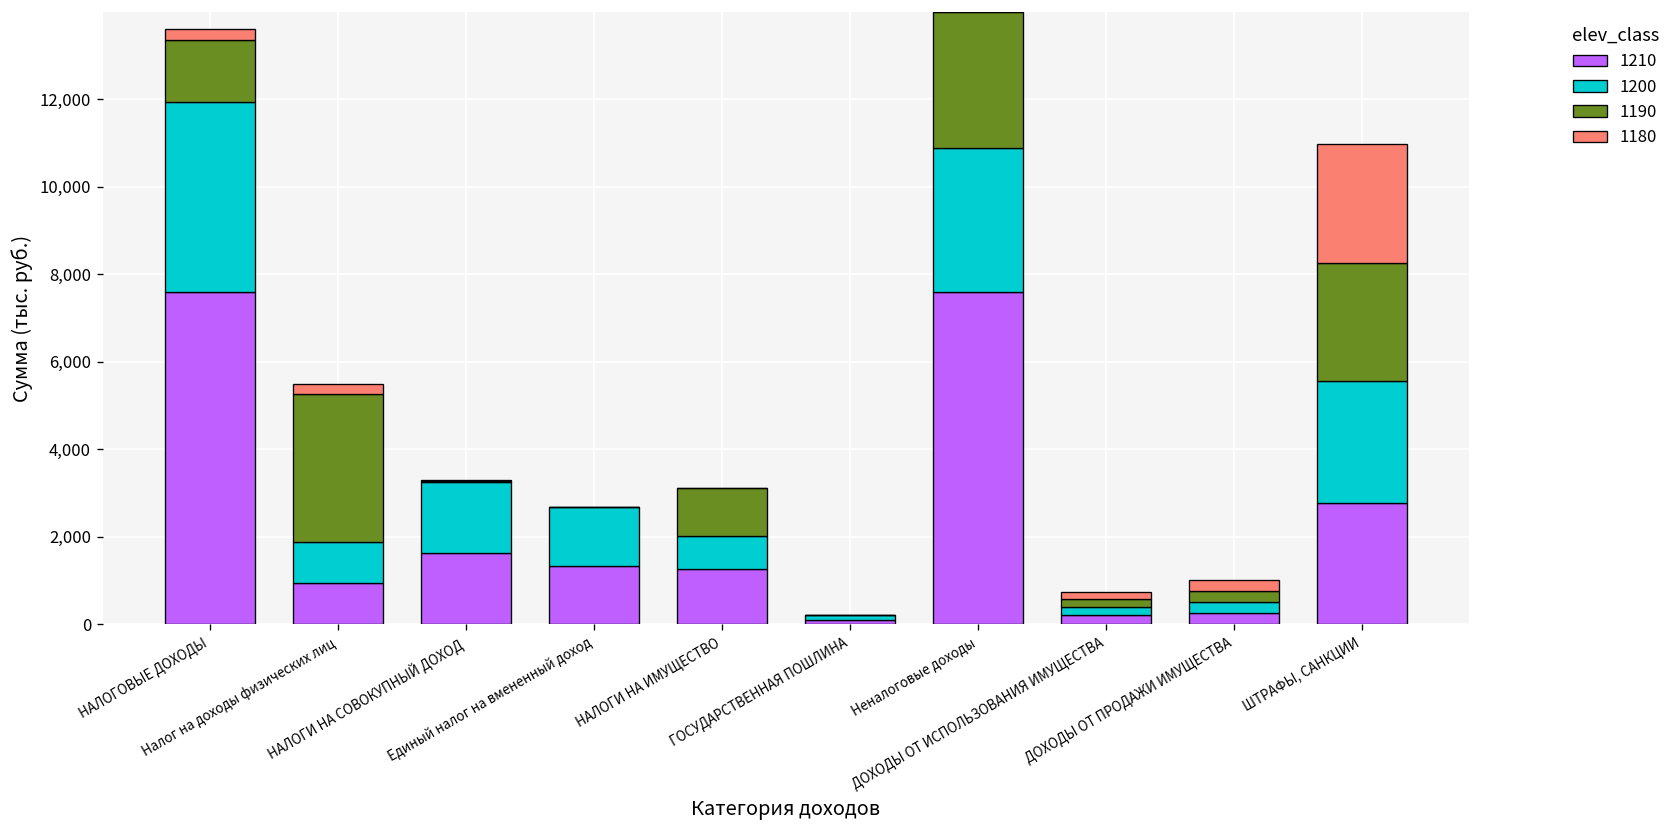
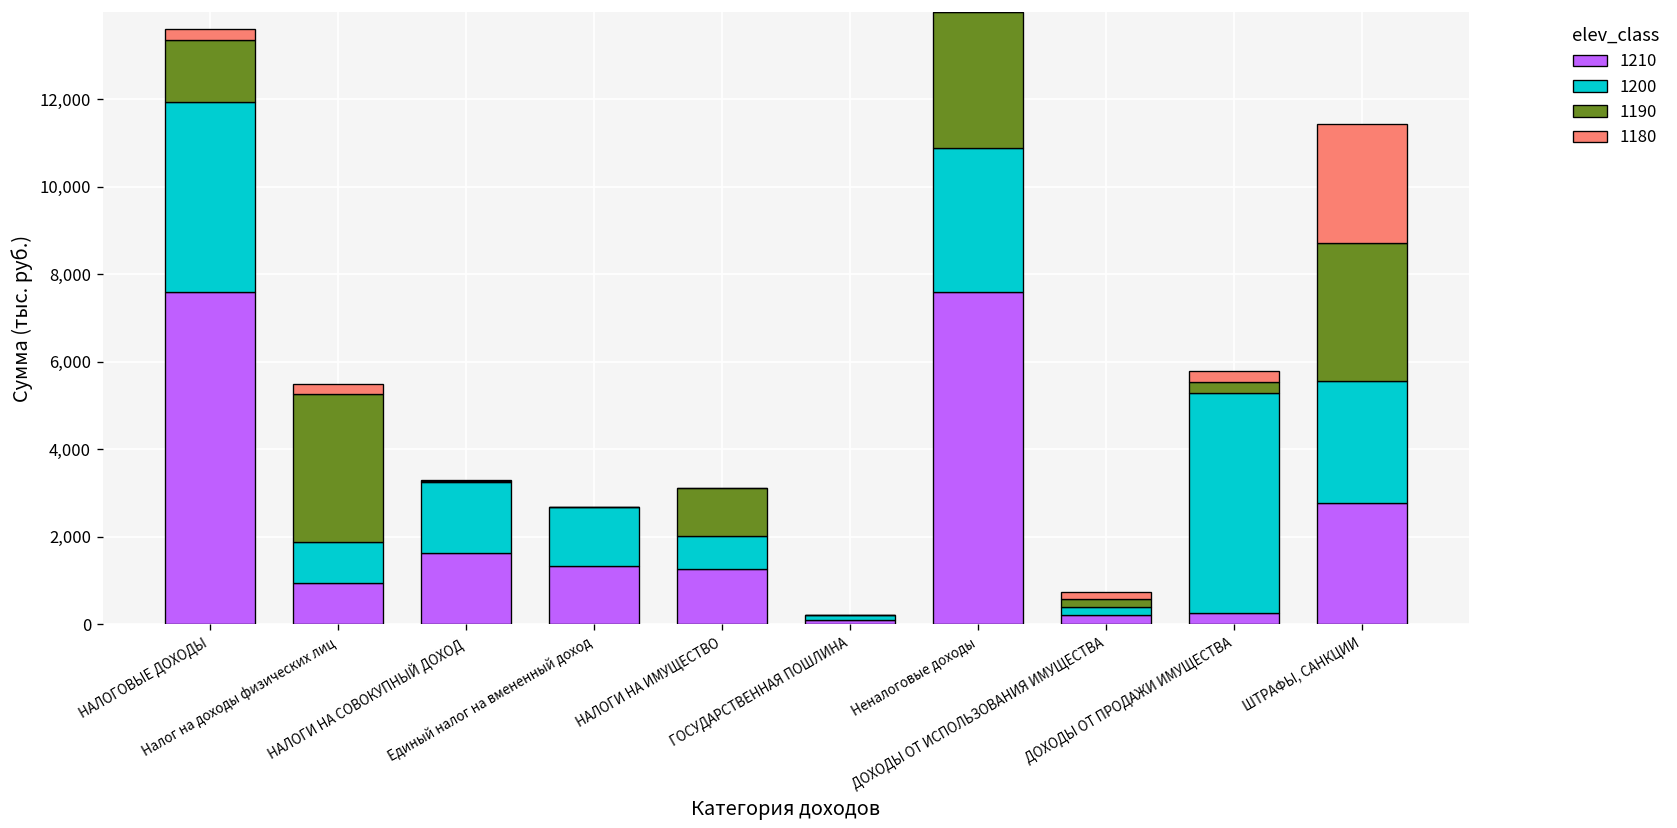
1200, ДОХОДЫ ОТ ПРОДАЖИ ИМУЩЕСТВА: 300 -> 5,000
1190, ШТРАФЫ, САНКЦИИ: 2,700 -> 3,200
